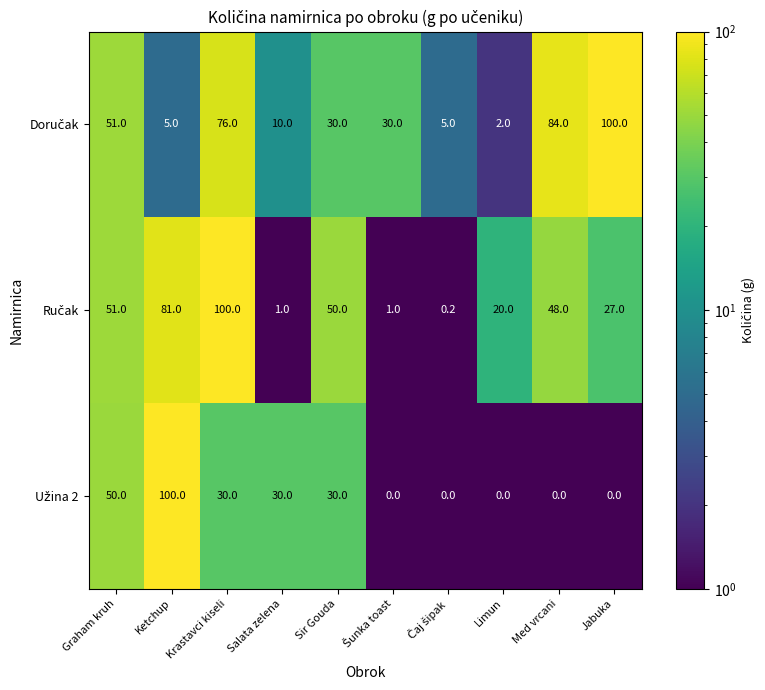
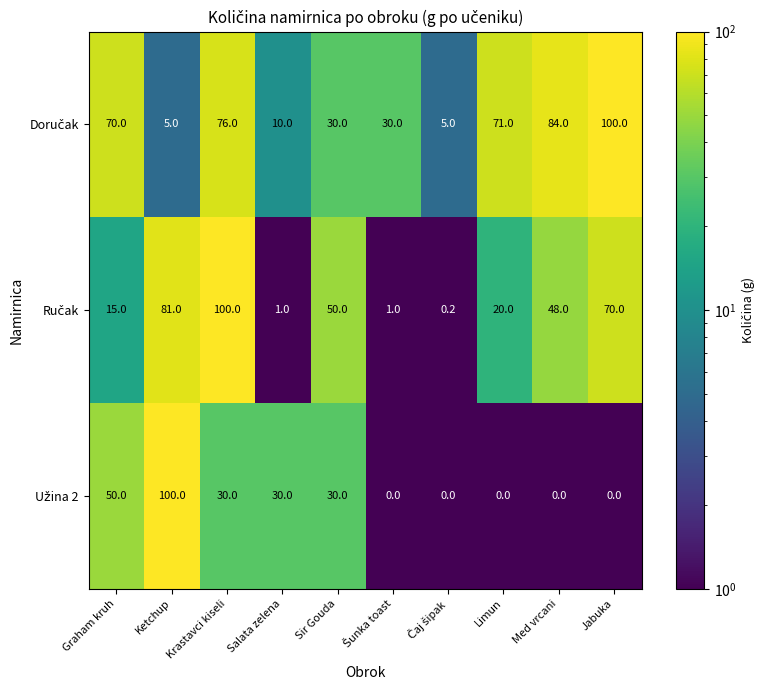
Doručak, Graham kruh: 51.0 -> 70.0
Doručak, Limun: 2.0 -> 71.0
Ručak, Graham kruh: 51.0 -> 15.0
Ručak, Jabuka: 27.0 -> 70.0
